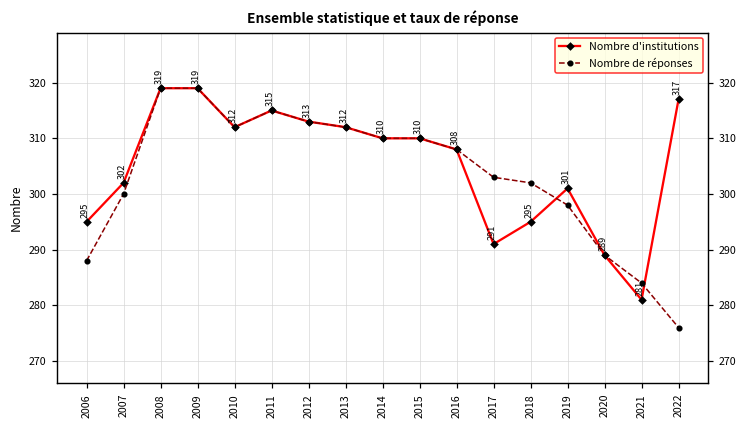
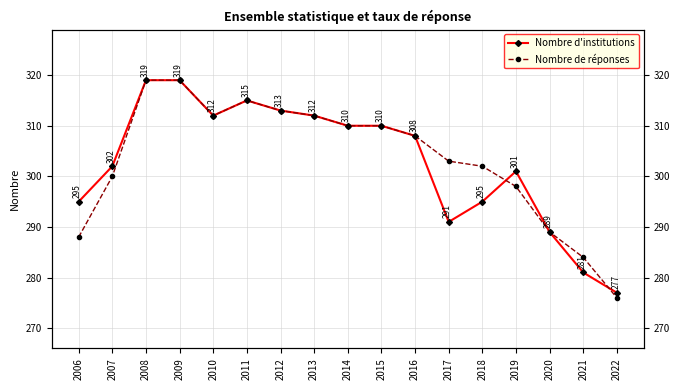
Nombre d'institutions, 2022: 317 -> 277
